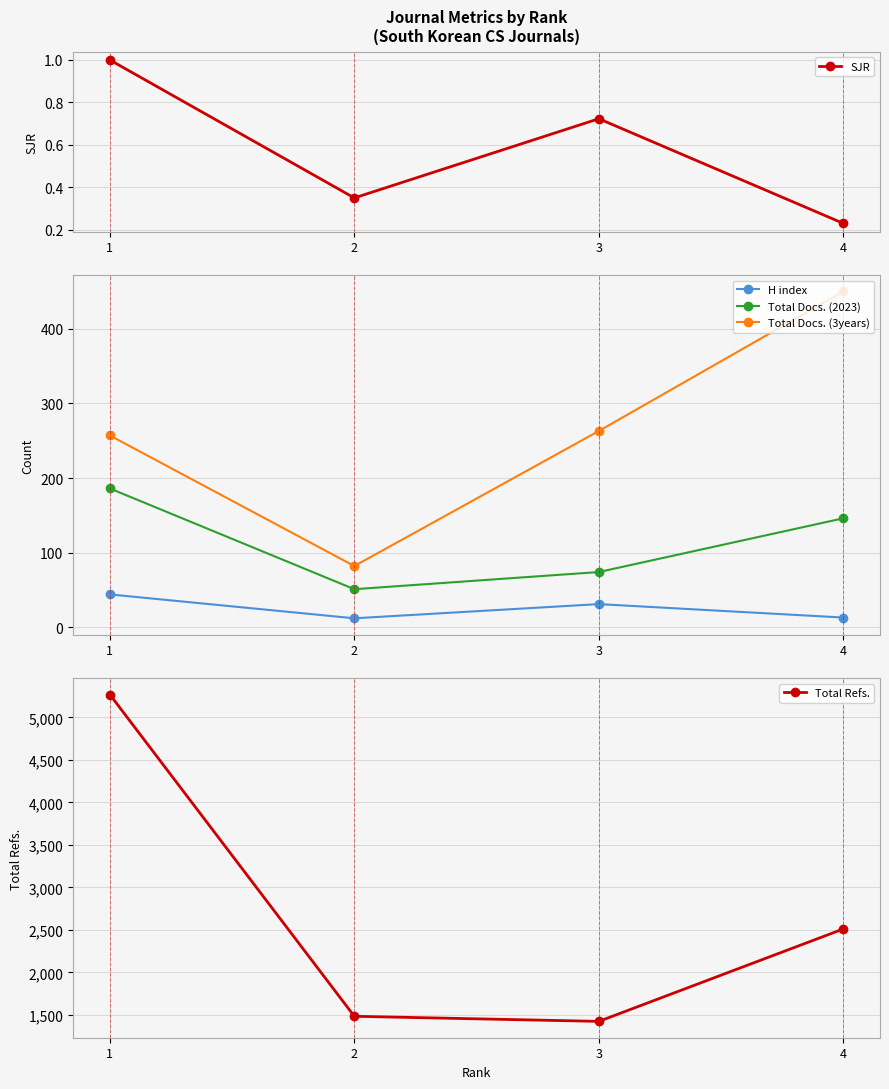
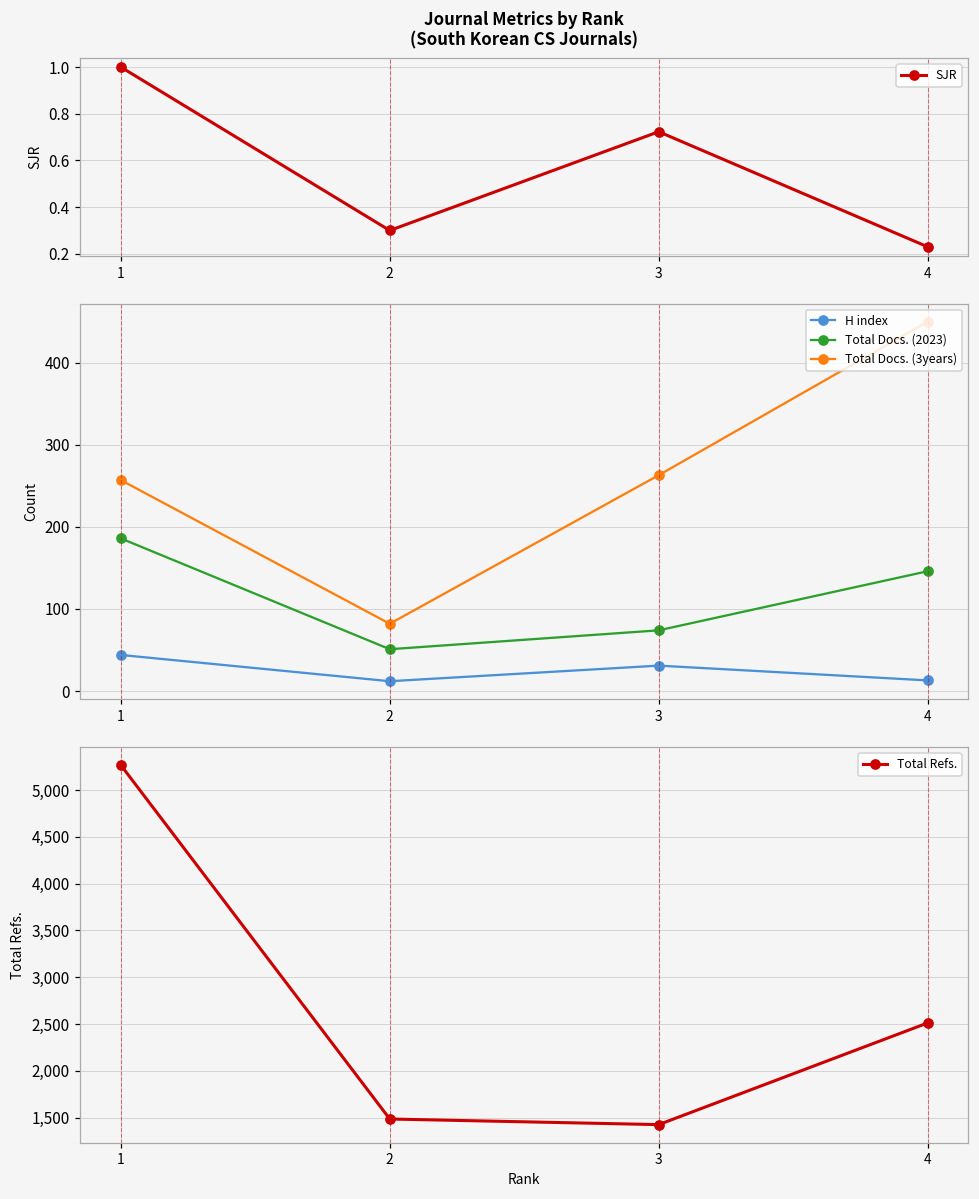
Journal Metrics by Rank (South Korean CS Journals), 2: 0.35 -> 0.30
